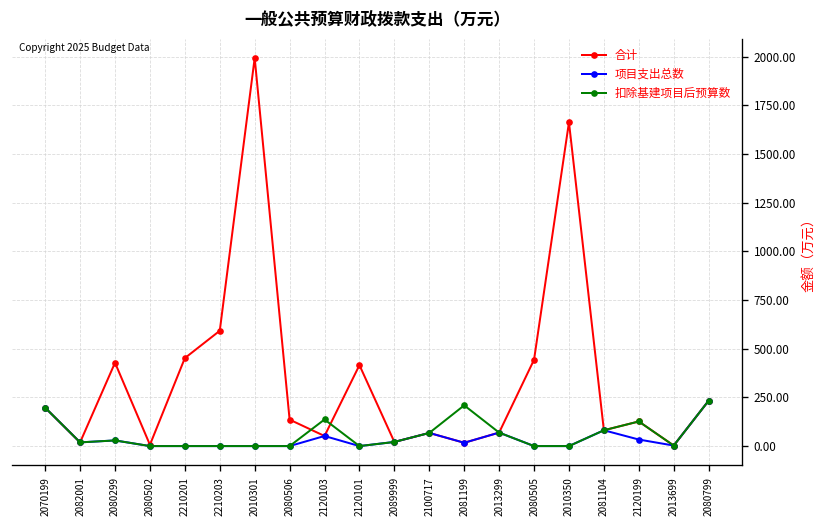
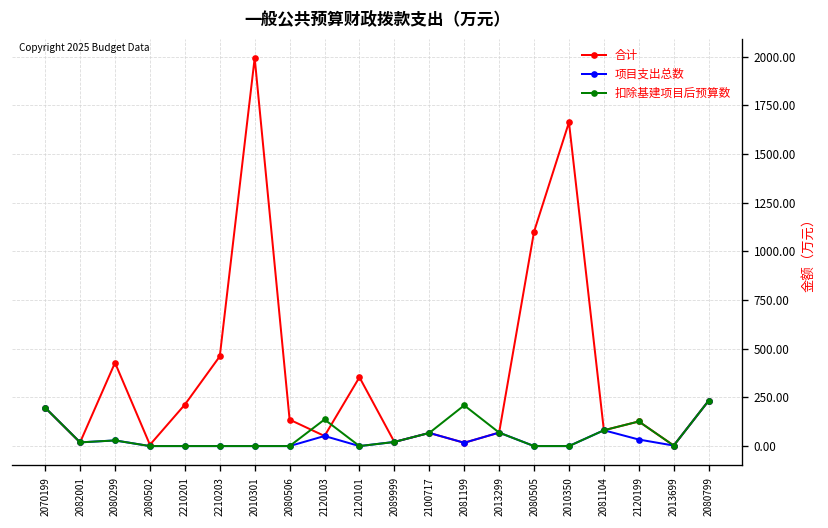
合计, 2210201: 450 -> 210
合计, 2210203: 590 -> 460
合计, 2120101: 420 -> 350
合计, 2080505: 440 -> 1100
